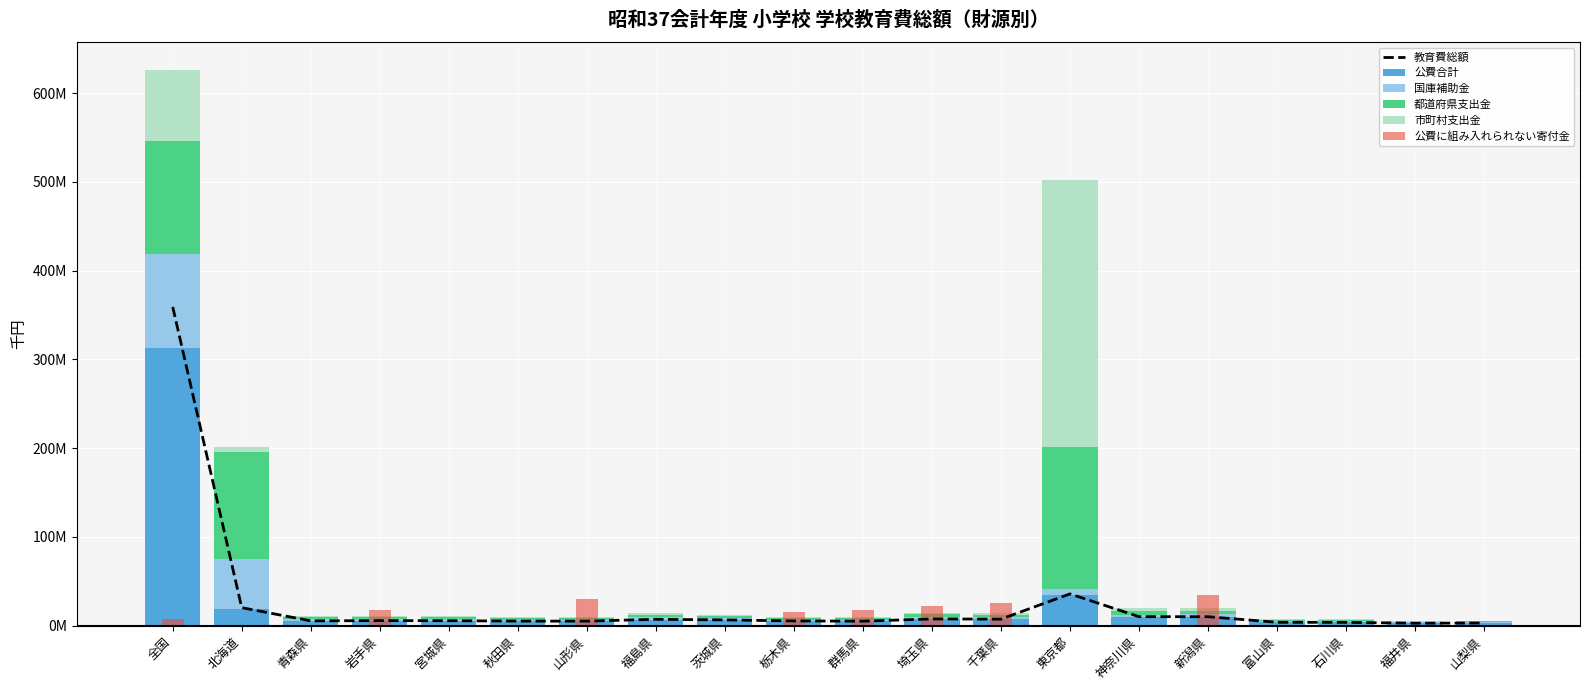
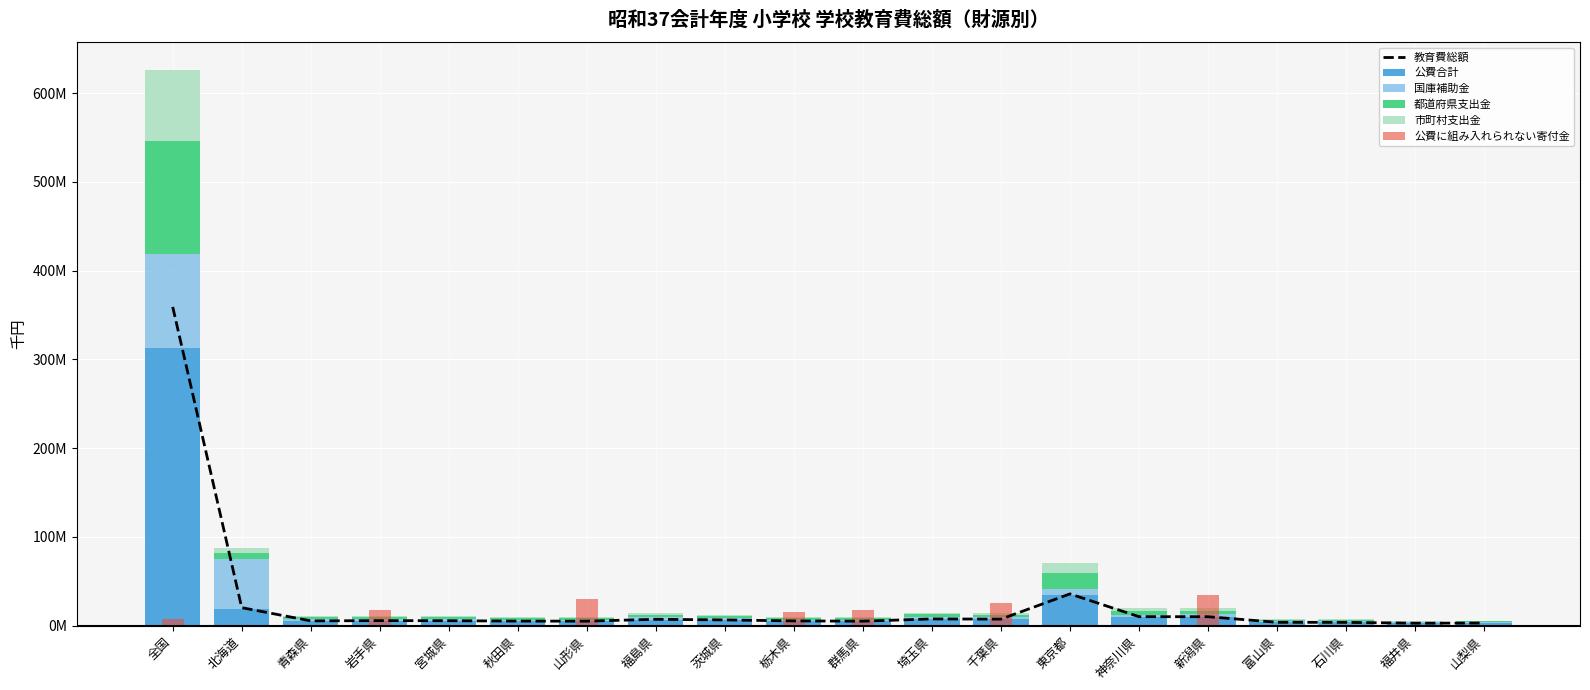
都道府県支出金, 北海道: 120000000 -> 10000000
公費に組み入れられない寄付金, 埼玉県: 20000000 -> 0
都道府県支出金, 東京都: 160000000 -> 20000000
市町村支出金, 東京都: 300000000 -> 10000000
